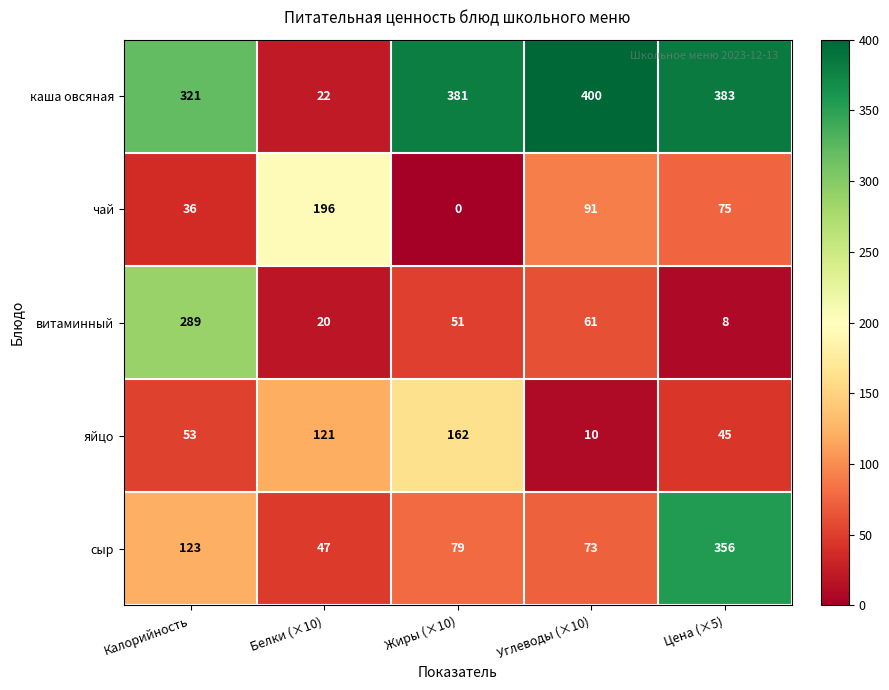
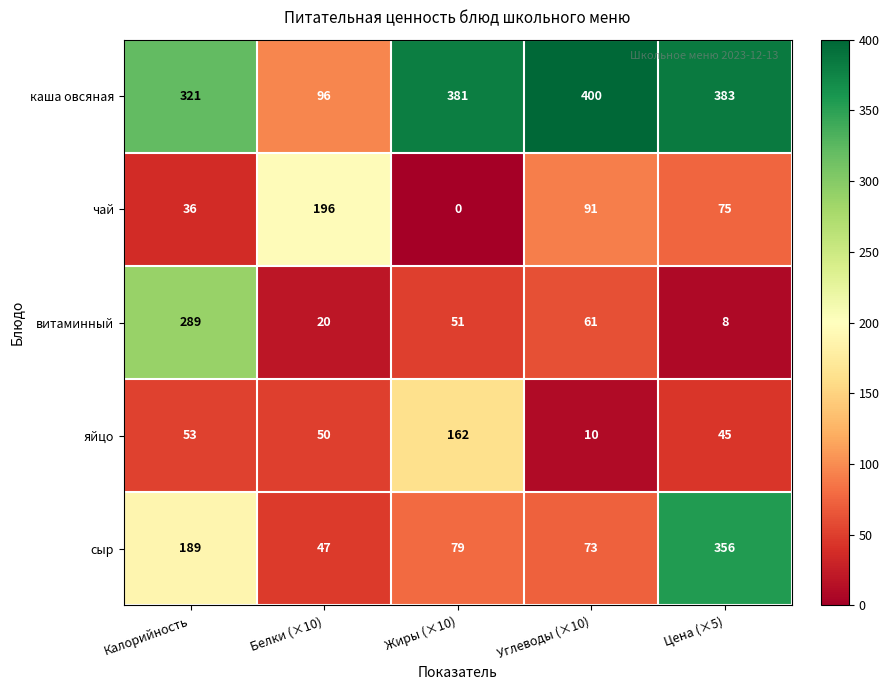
каша овсяная, Белки (×10): 22 -> 96
яйцо, Белки (×10): 121 -> 50
сыр, Калорийность: 123 -> 189
